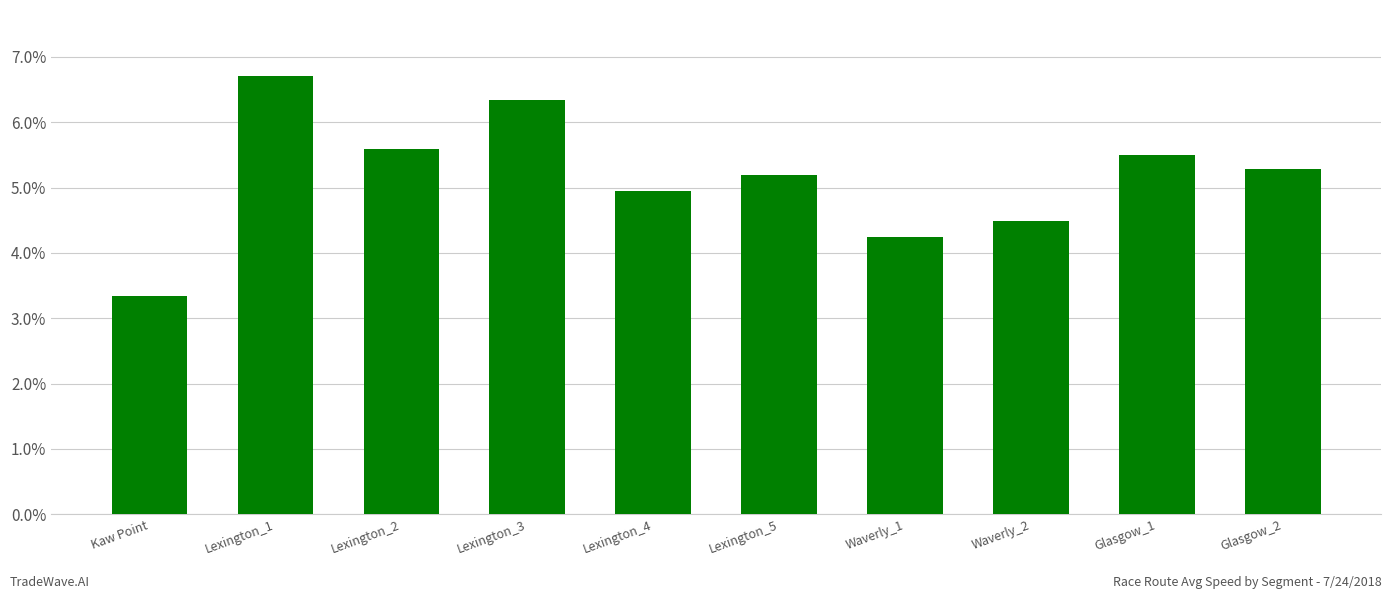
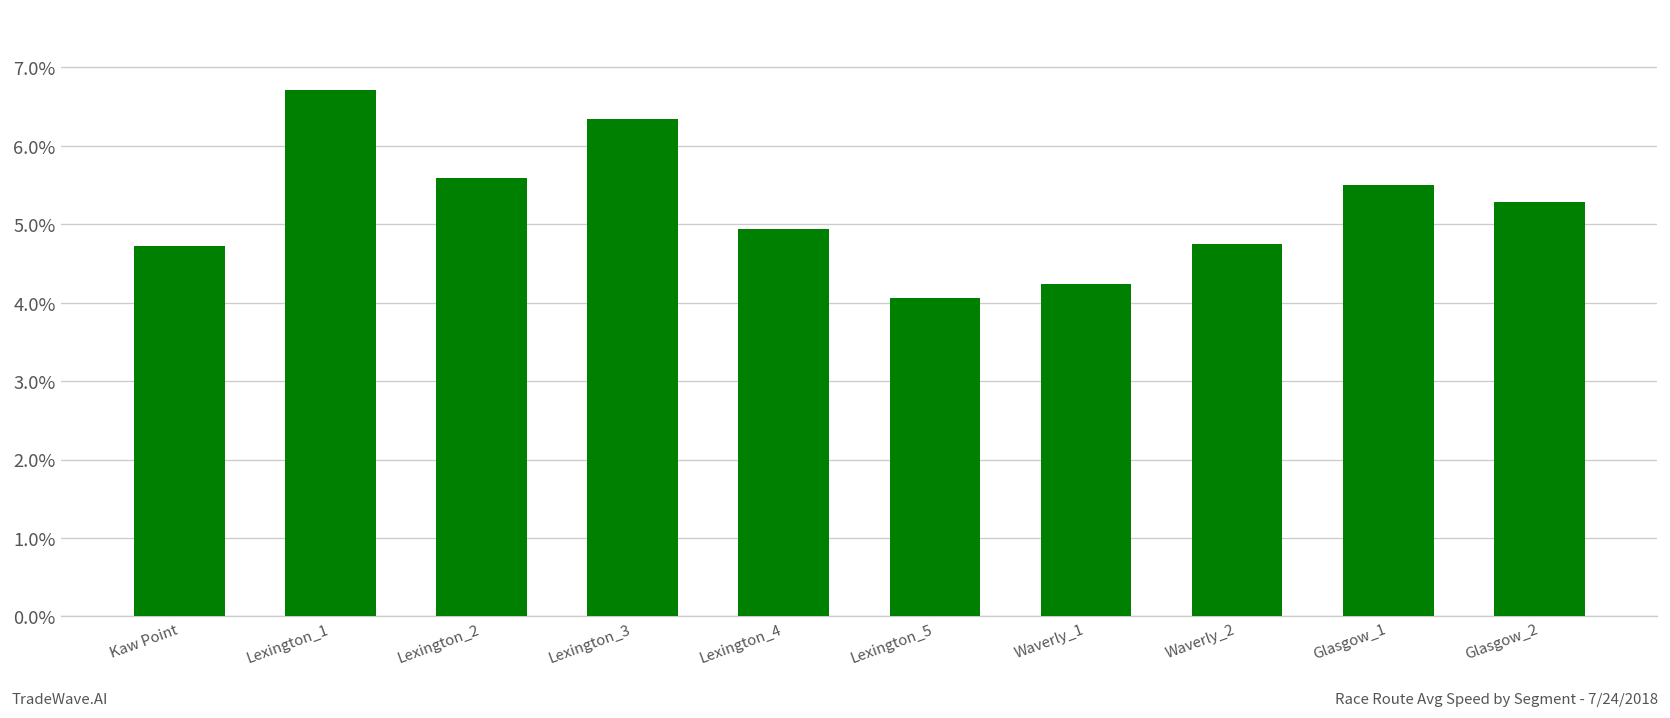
Kaw Point: 3.3% -> 4.7%
Lexington_5: 5.2% -> 4.1%
Waverly_2: 4.5% -> 4.7%
